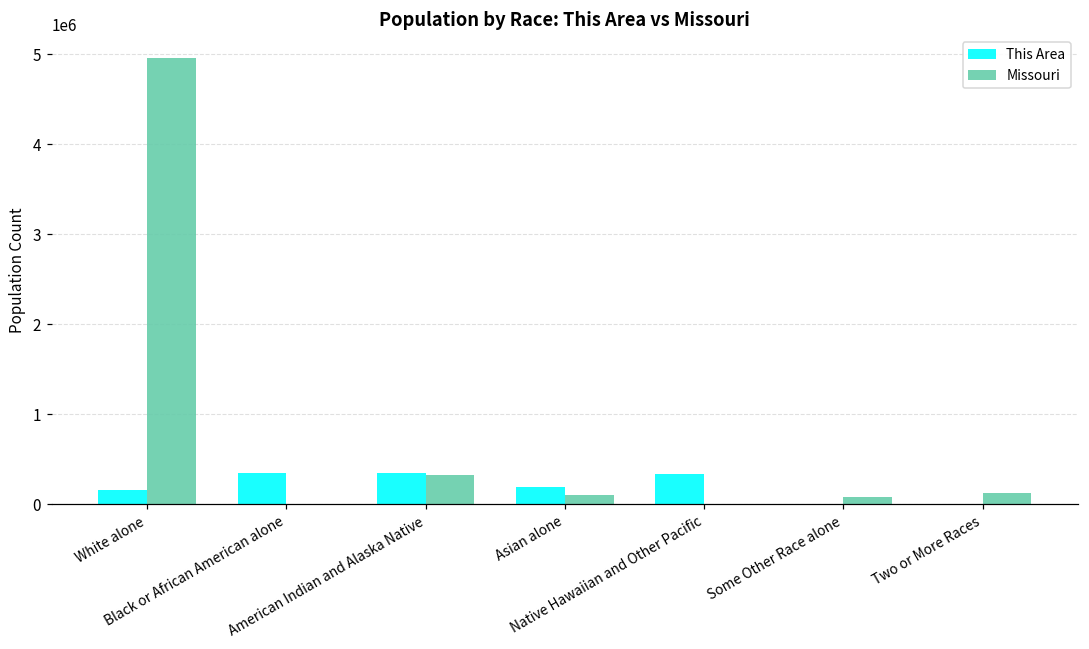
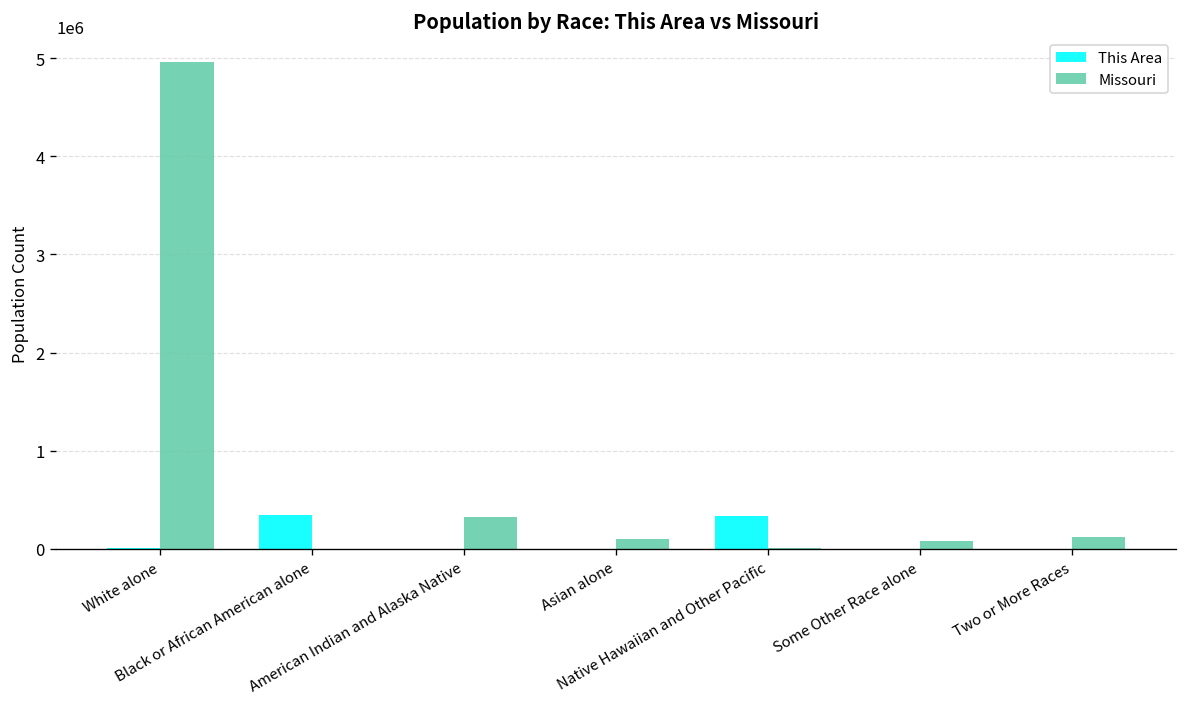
This Area, White alone: 200000 -> 0
This Area, American Indian and Alaska Native: 300000 -> 0
This Area, Asian alone: 200000 -> 0
